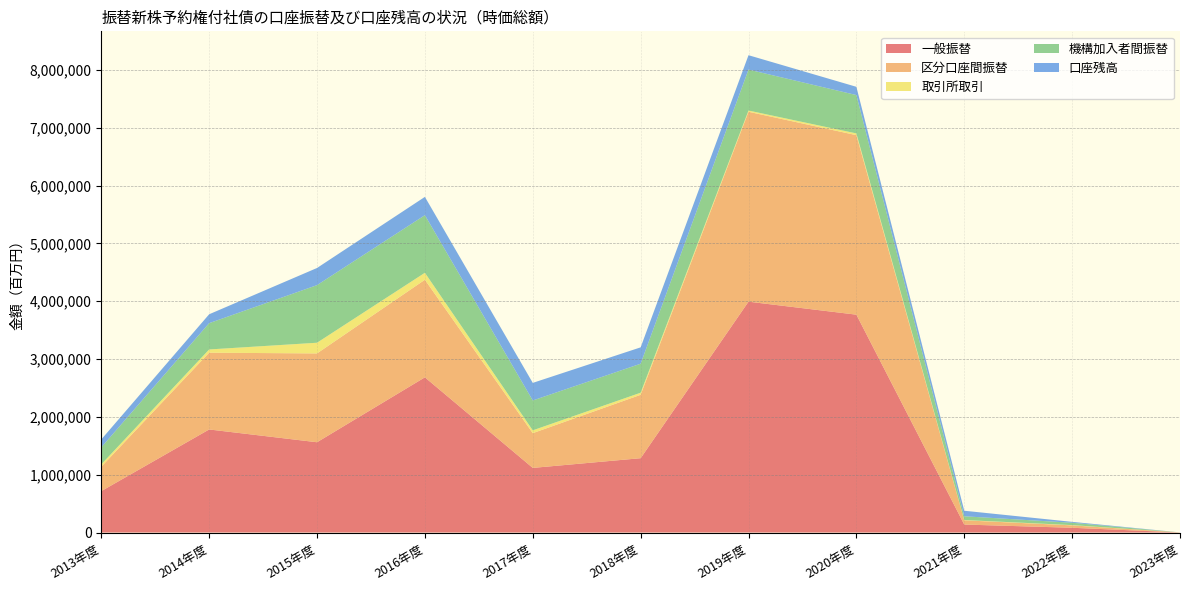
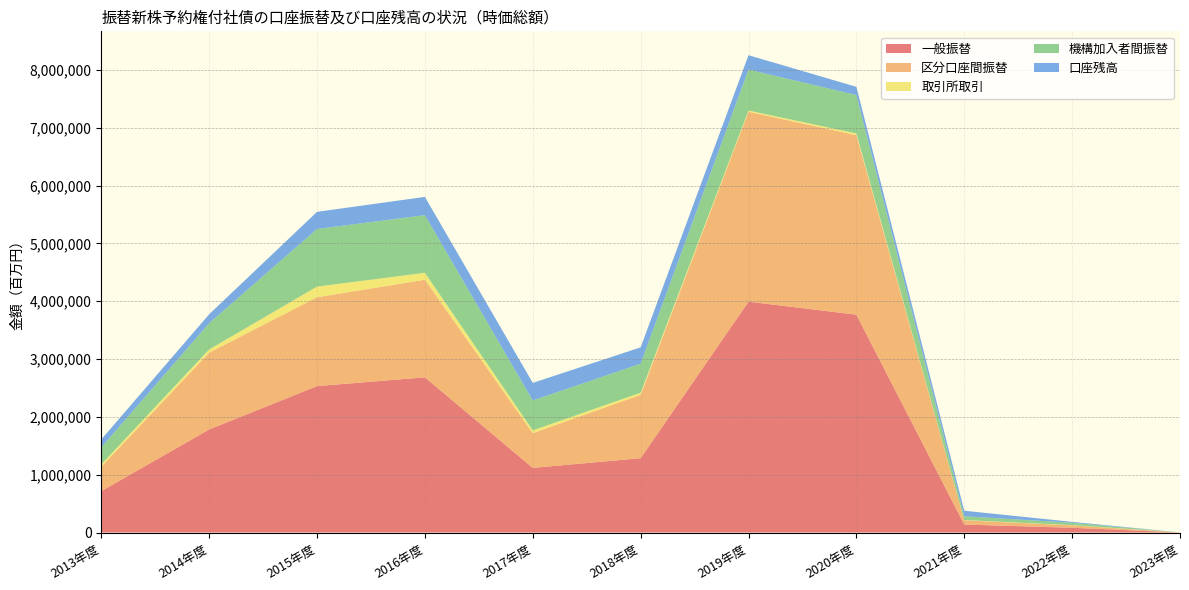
一般振替, 2015年度: 1,600,000 -> 2,500,000
